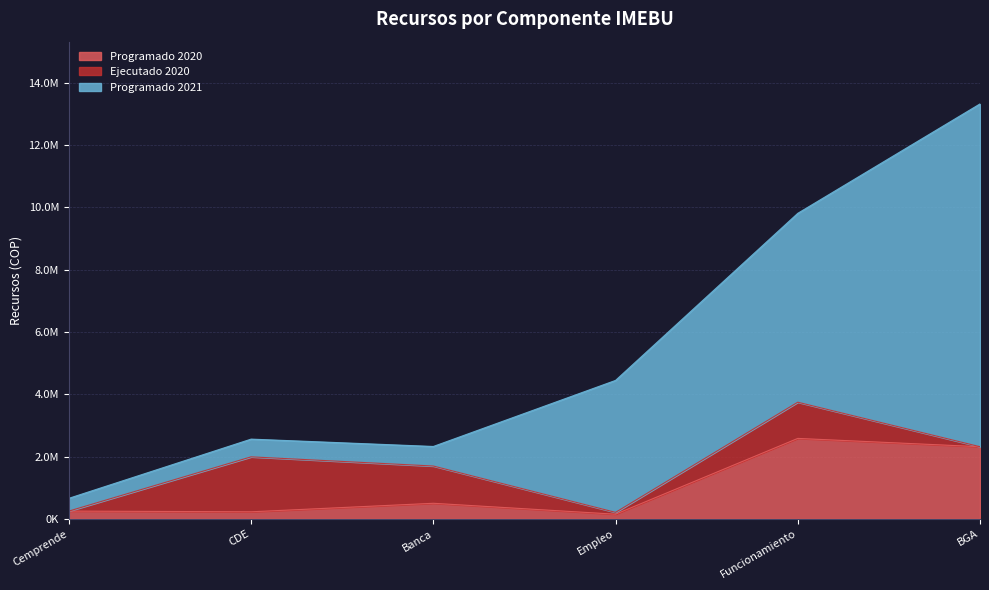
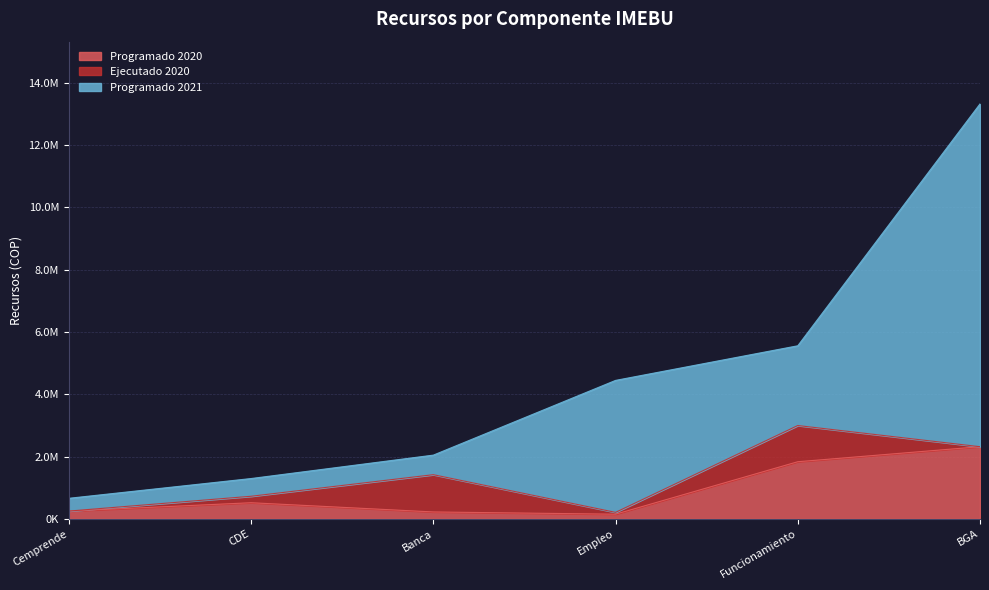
Programado 2020, CDE: 200000 -> 500000
Ejecutado 2020, CDE: 1800000 -> 200000
Programado 2020, Banca: 500000 -> 200000
Programado 2020, Funcionamiento: 2600000 -> 1800000
Programado 2021, Funcionamiento: 6100000 -> 2600000
